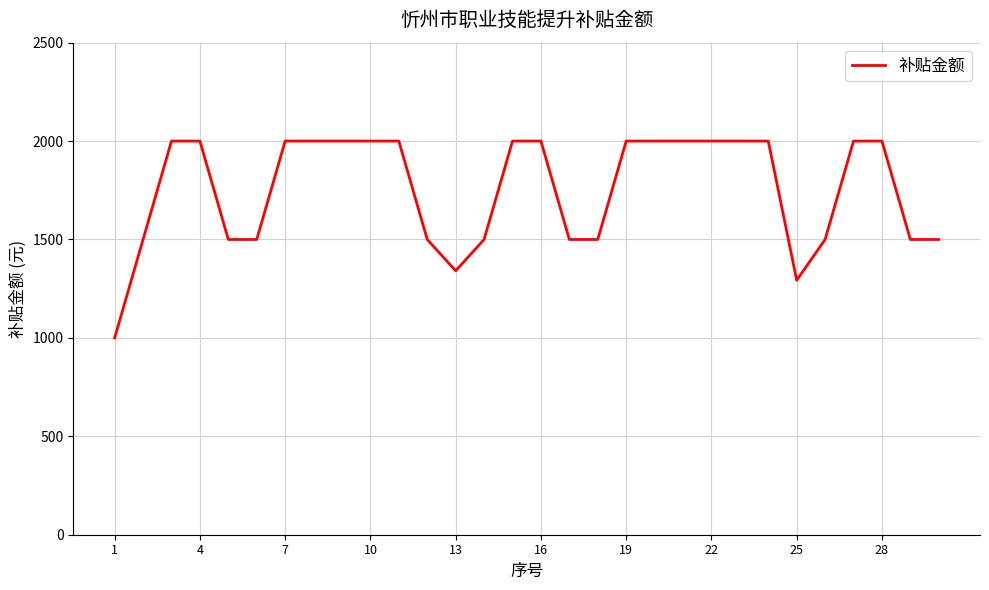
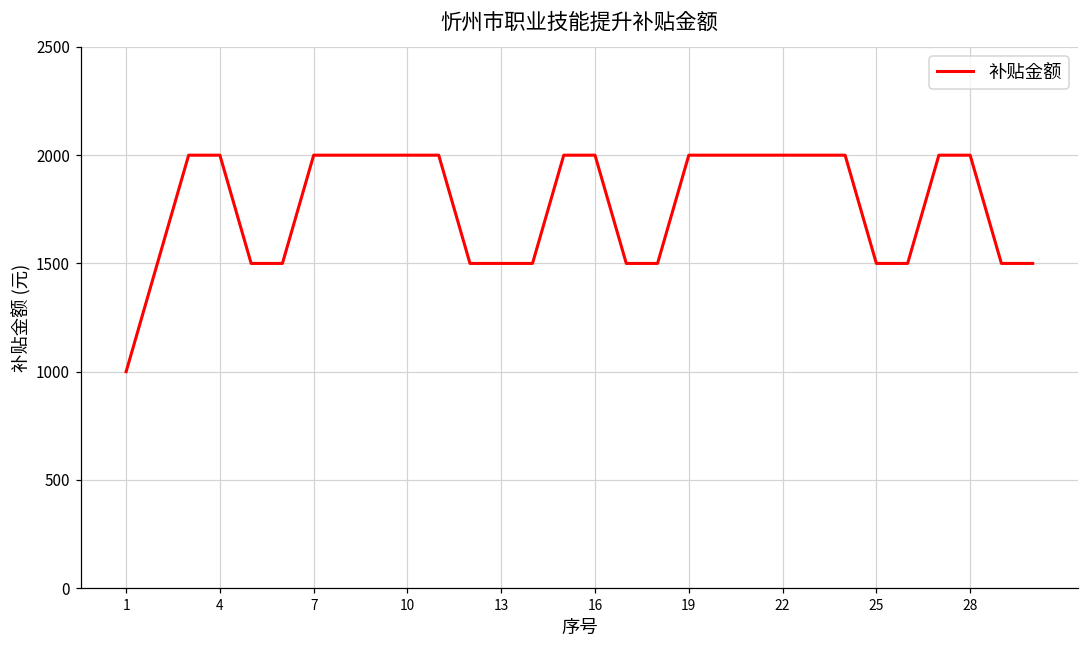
13: 1340 -> 1500
25: 1290 -> 1500
